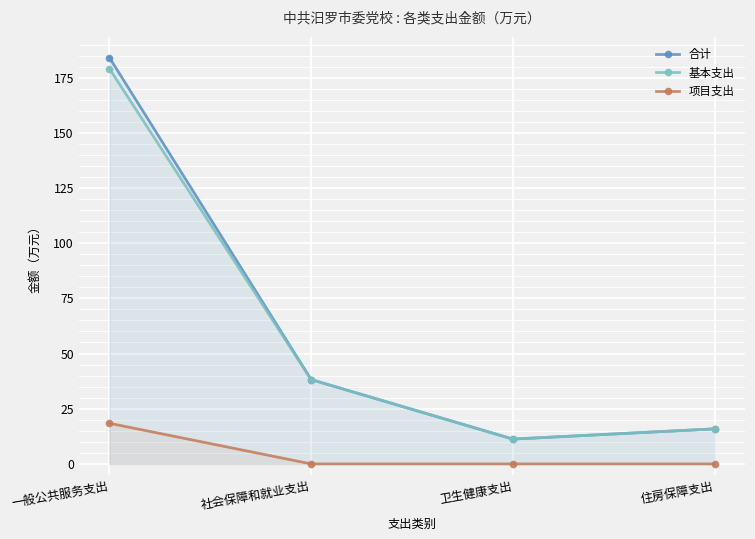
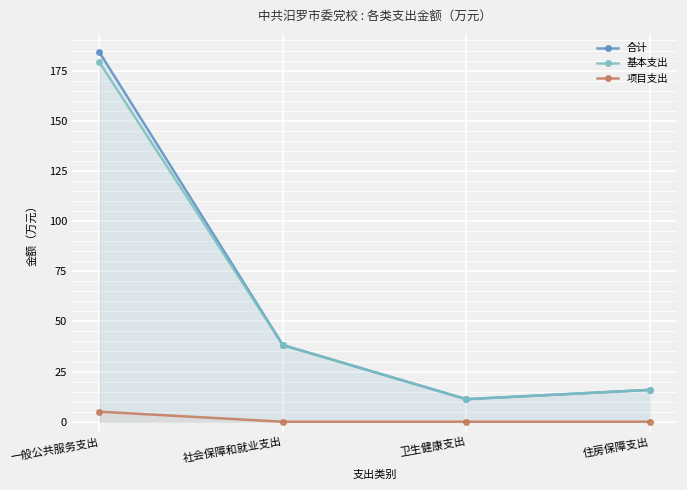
项目支出, 一般公共服务支出: 18 -> 5
